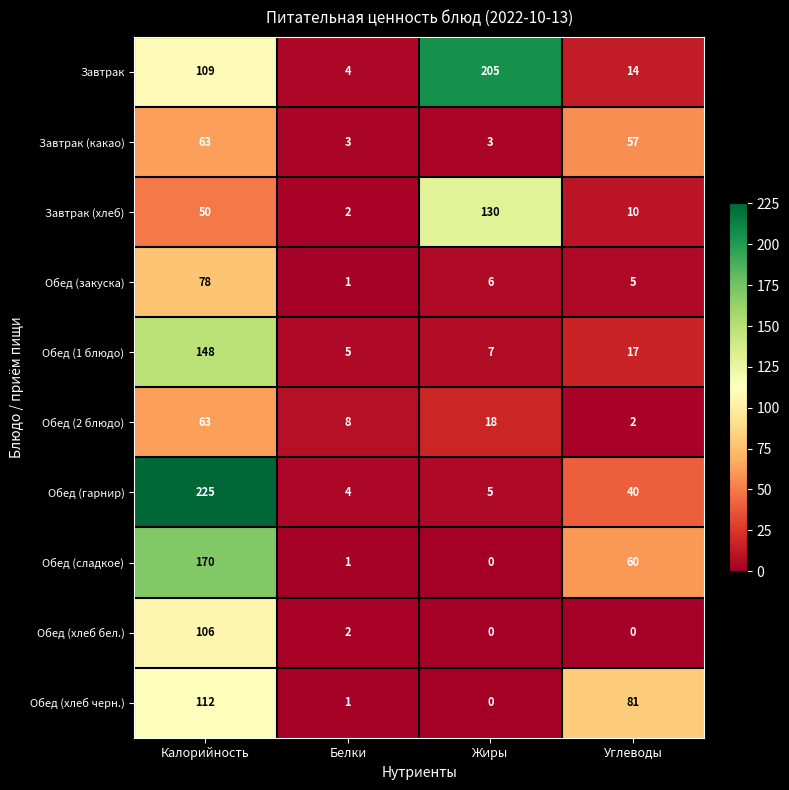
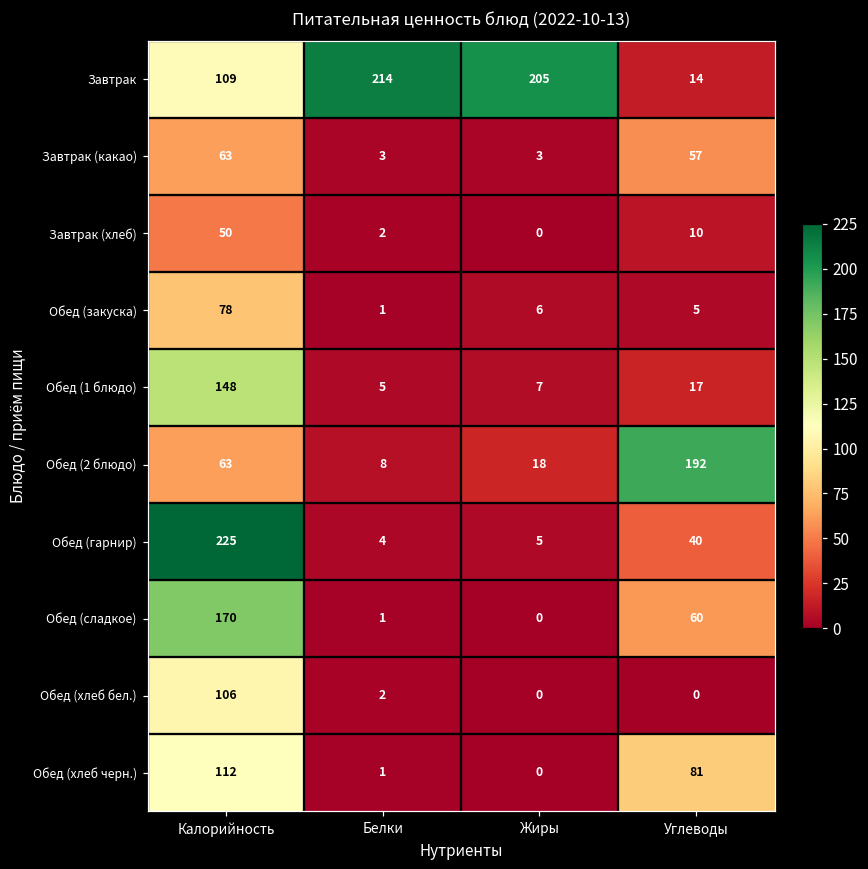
Завтрак, Белки: 4 -> 214
Завтрак (хлеб), Жиры: 130 -> 0
Обед (2 блюдо), Углеводы: 2 -> 192
